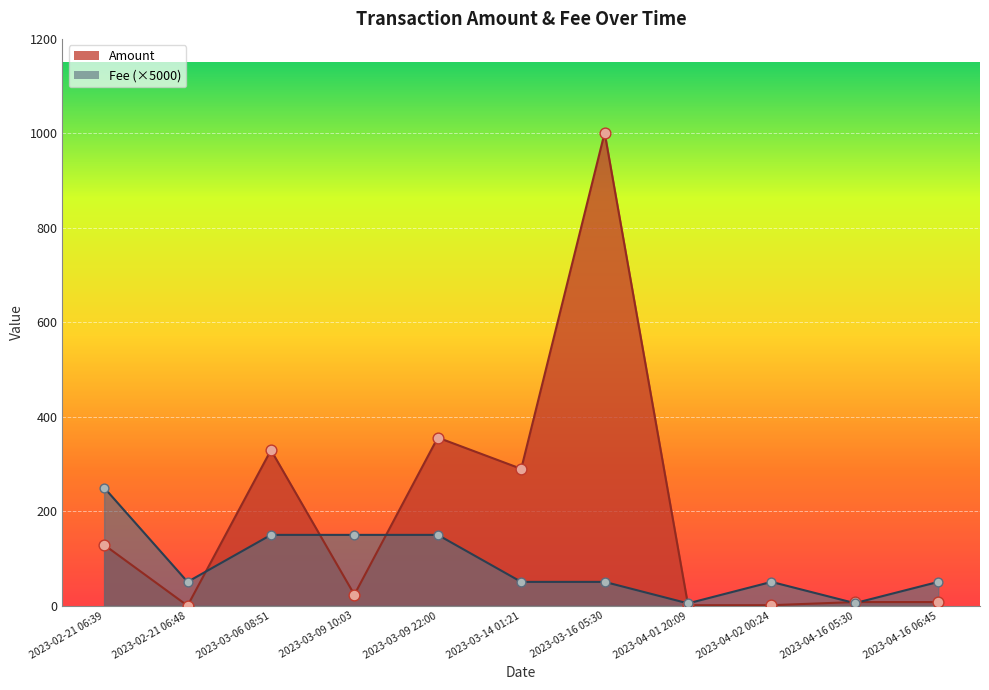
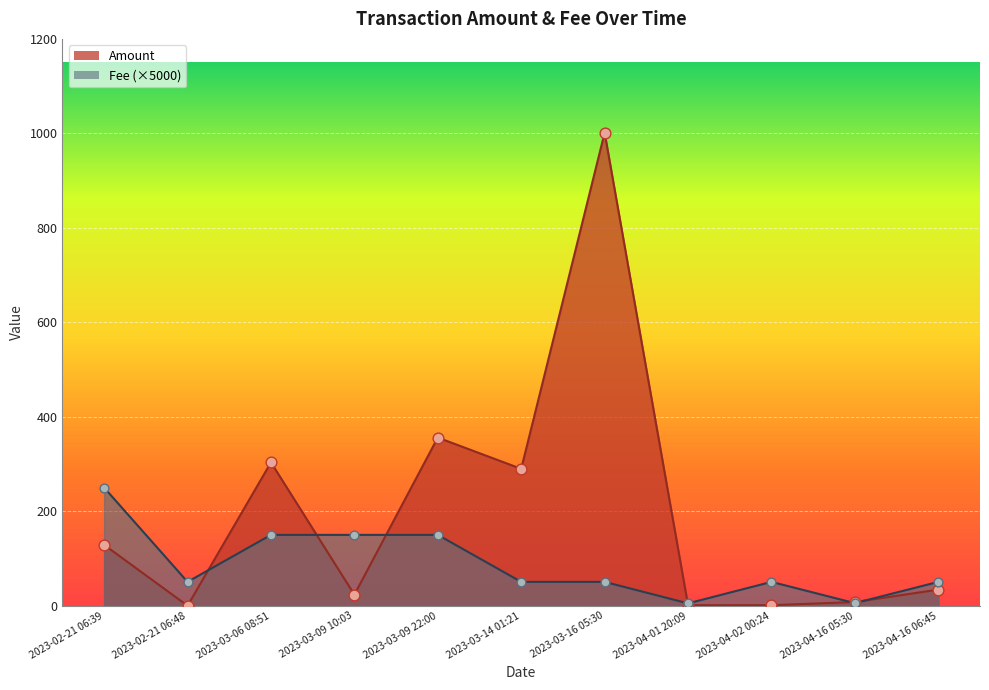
Amount, 2023-03-06 08:51: 330 -> 300
Amount, 2023-04-16 06:45: 10 -> 30
